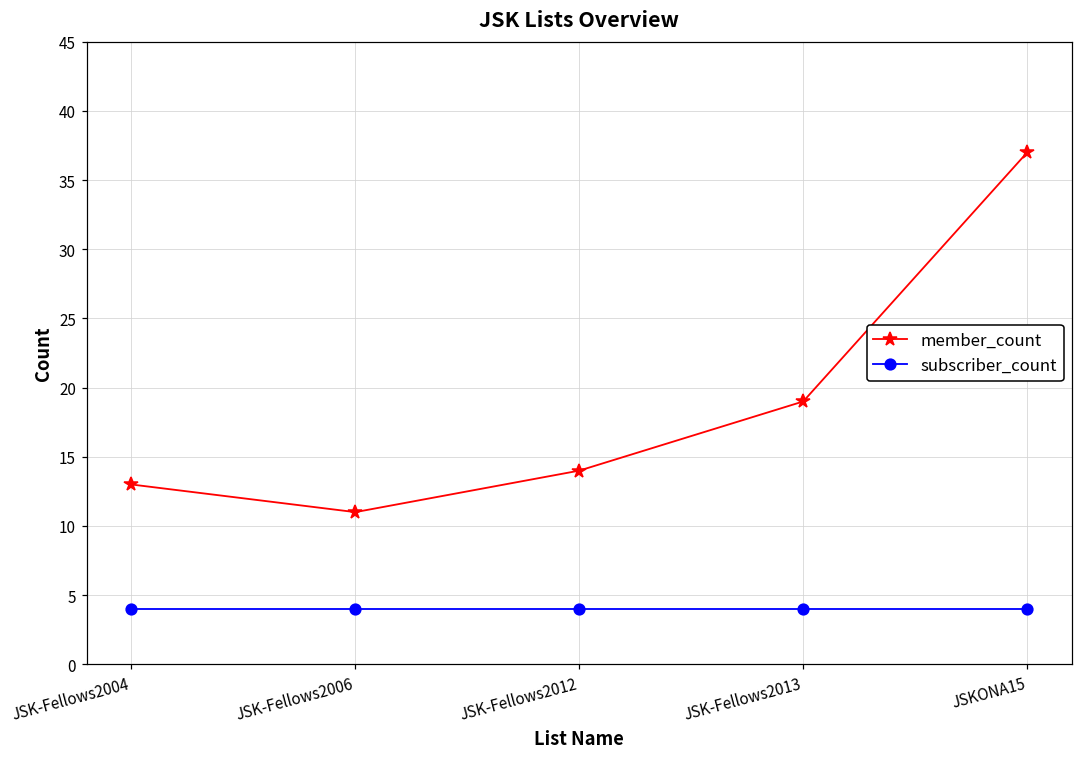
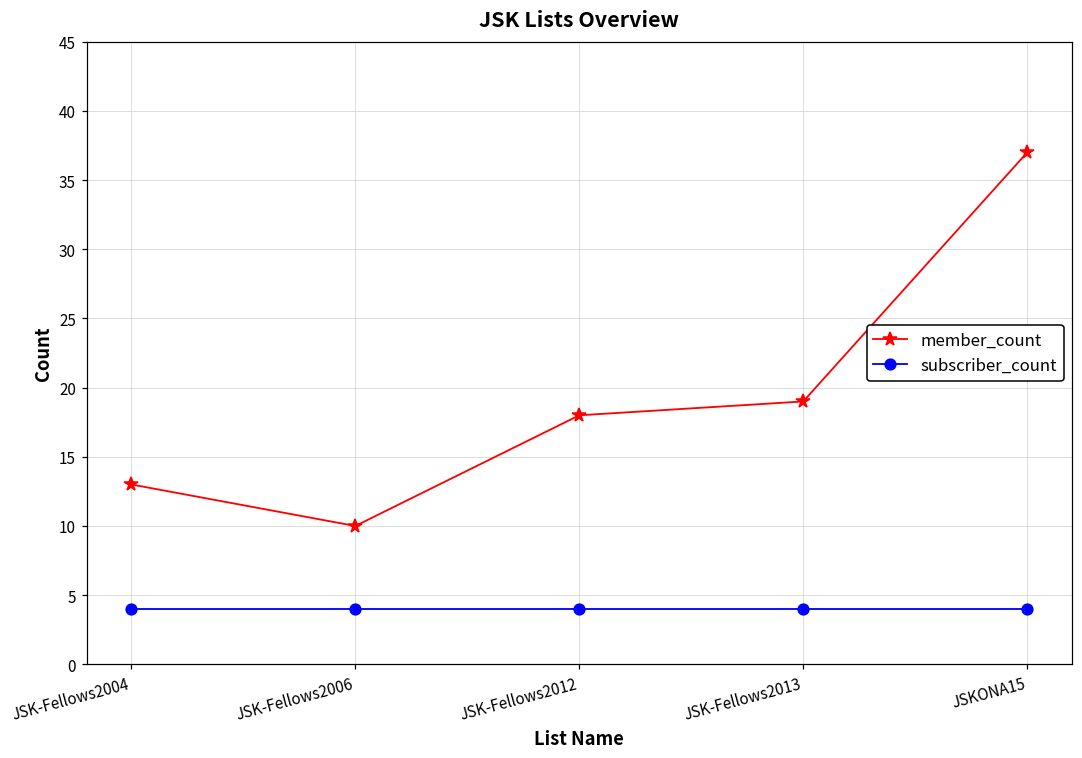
member_count, JSK-Fellows2006: 11 -> 10
member_count, JSK-Fellows2012: 14 -> 18
